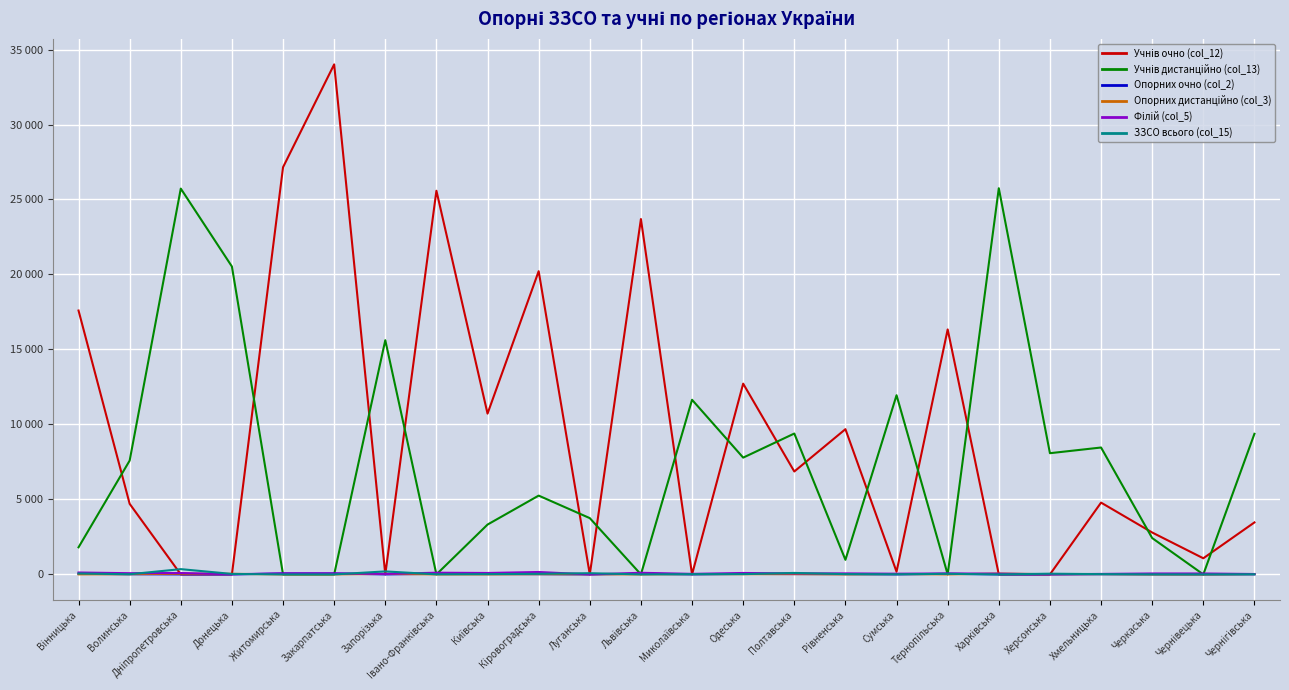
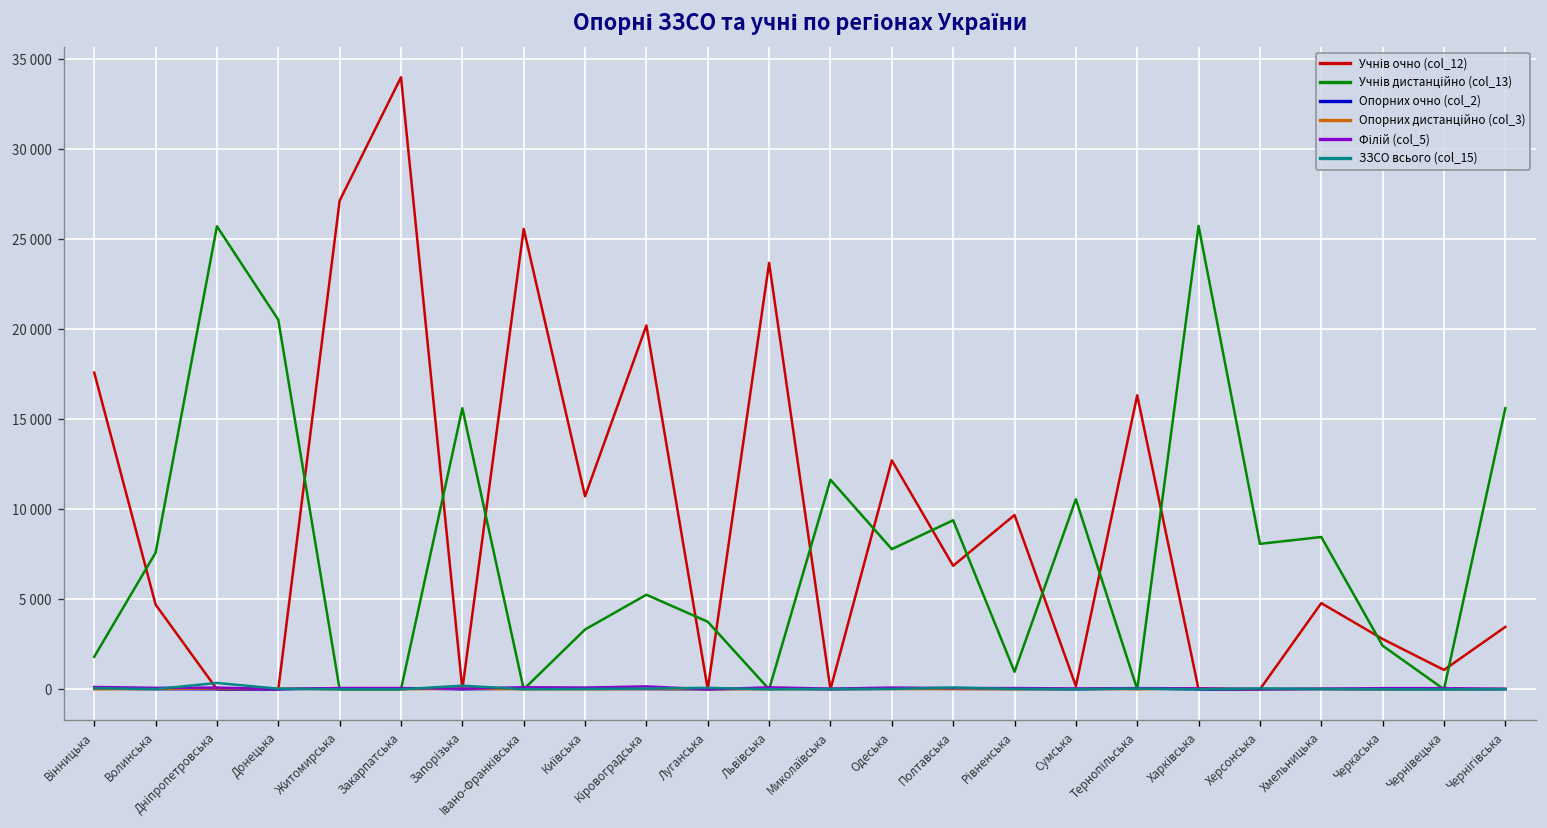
Учнів дистанційно (col_13), Сумська: 11900 -> 10600
Учнів дистанційно (col_13), Чернігівська: 9400 -> 15600
